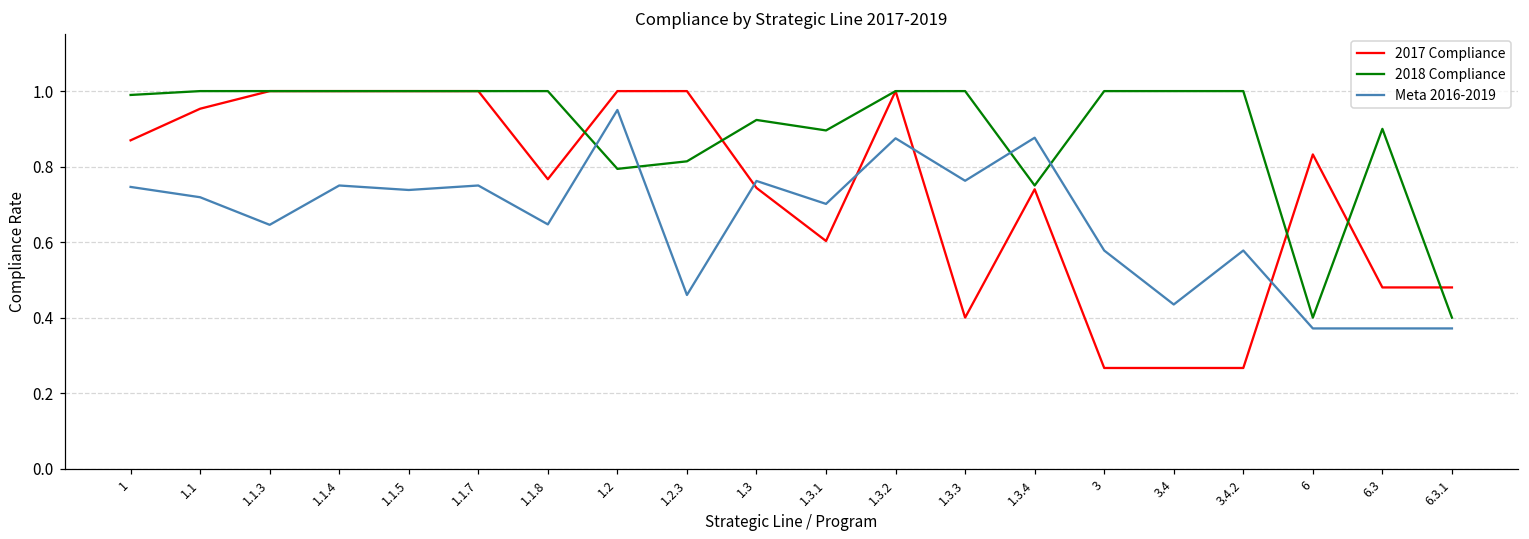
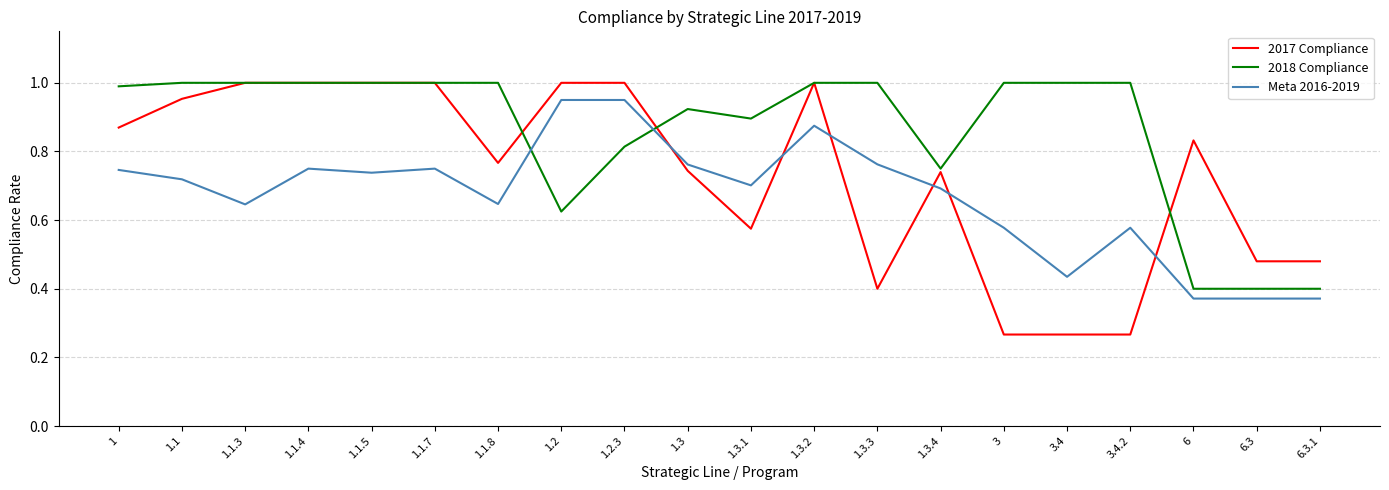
2018 Compliance, 1.2: 0.79 -> 0.63
Meta 2016-2019, 1.2.3: 0.46 -> 0.95
2017 Compliance, 1.3.1: 0.60 -> 0.58
Meta 2016-2019, 1.3.4: 0.88 -> 0.69
2018 Compliance, 6.3: 0.9 -> 0.4
